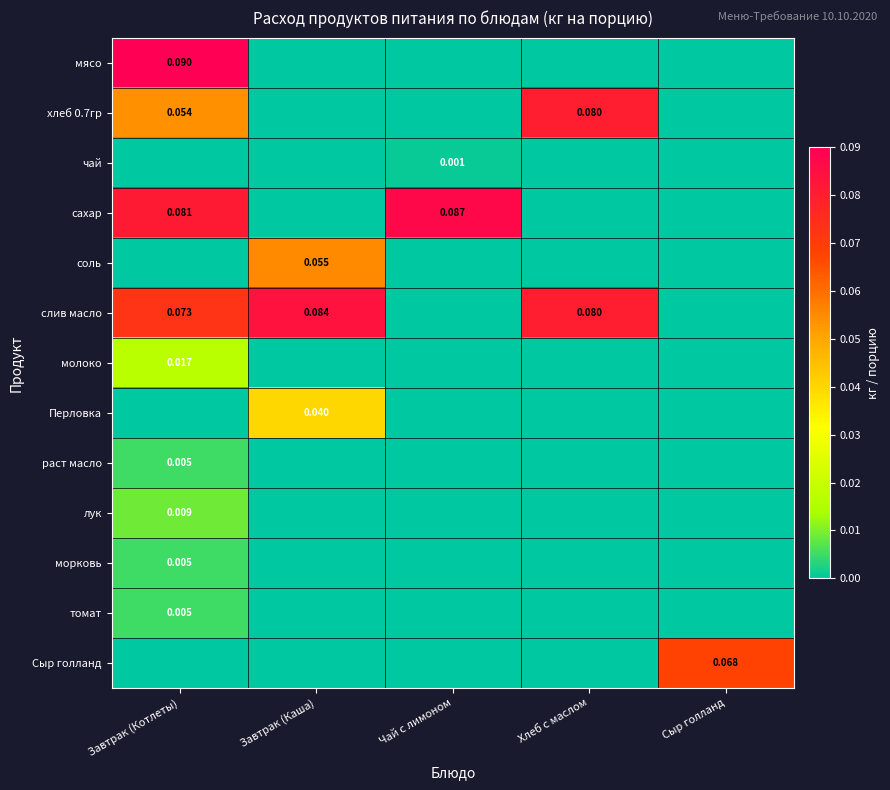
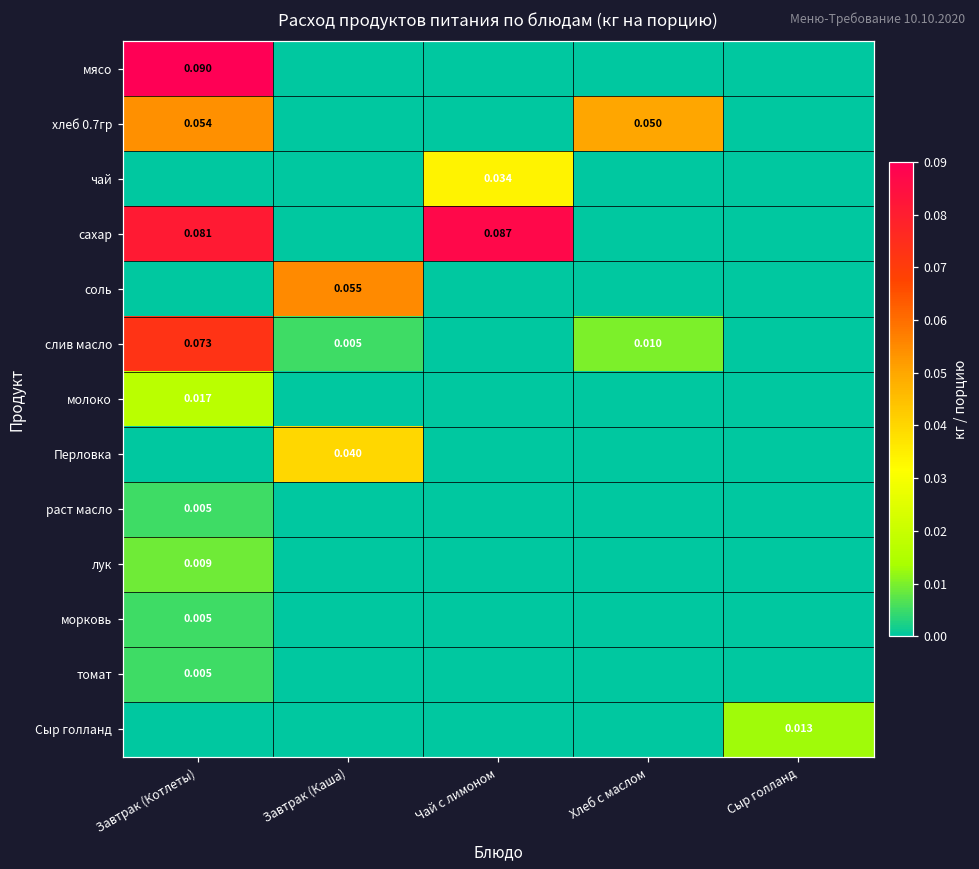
хлеб 0.7гр, Хлеб с маслом: 0.080 -> 0.050
чай, Чай с лимоном: 0.001 -> 0.034
слив масло, Завтрак (Каша): 0.084 -> 0.005
слив масло, Хлеб с маслом: 0.080 -> 0.010
Сыр голланд, Сыр голланд: 0.068 -> 0.013
